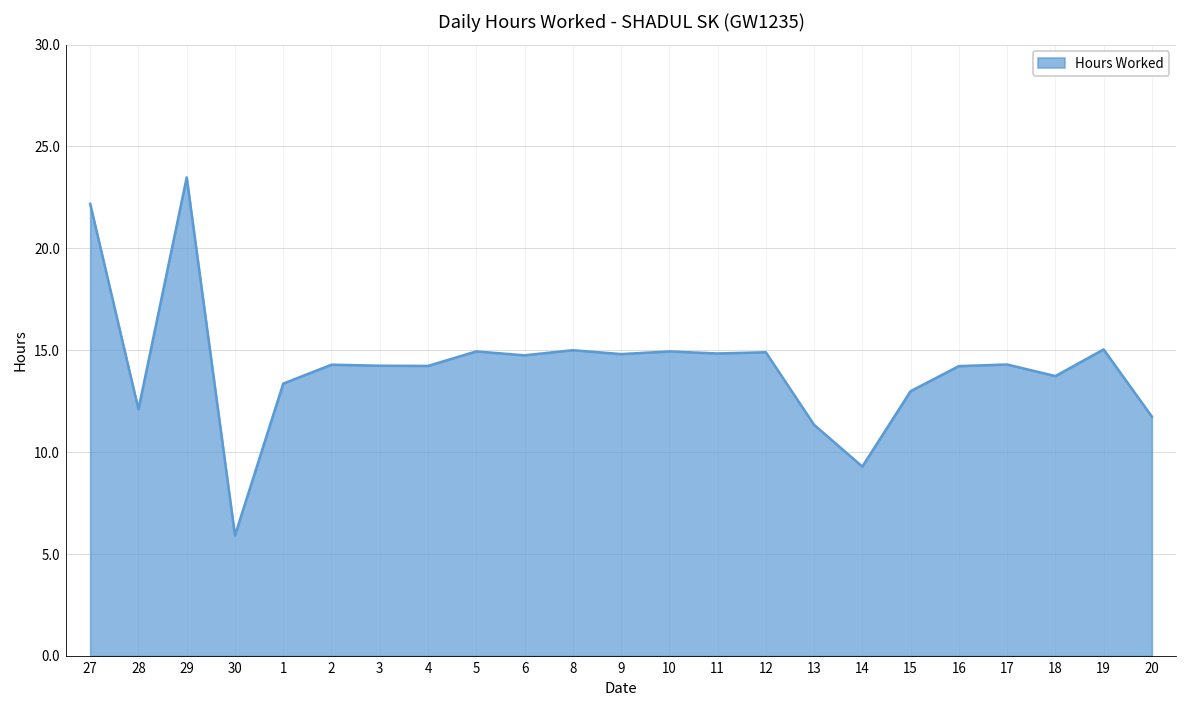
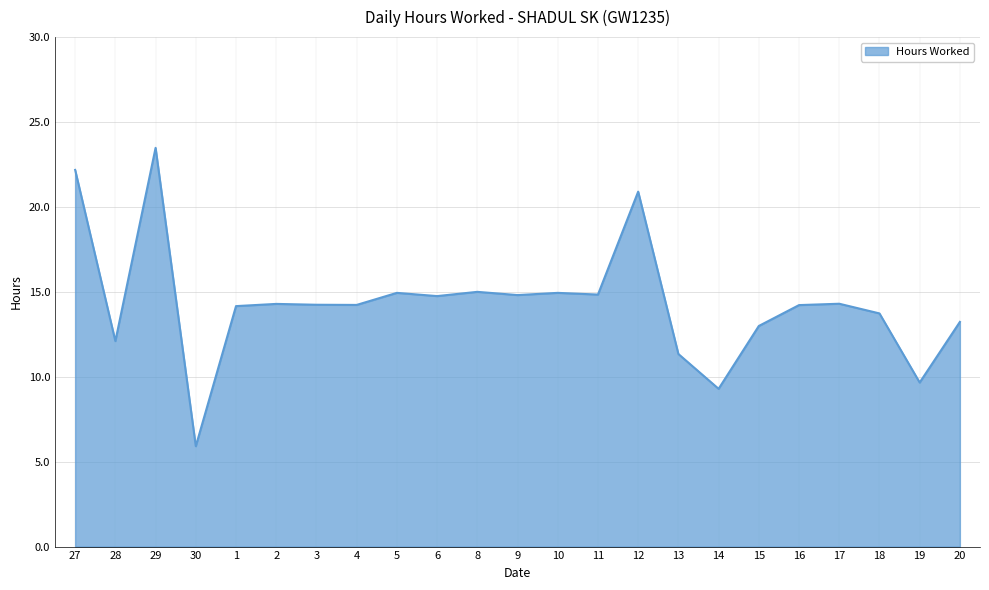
1: 13.4 -> 14.2
12: 14.9 -> 20.9
19: 15.0 -> 9.7
20: 11.7 -> 13.2
